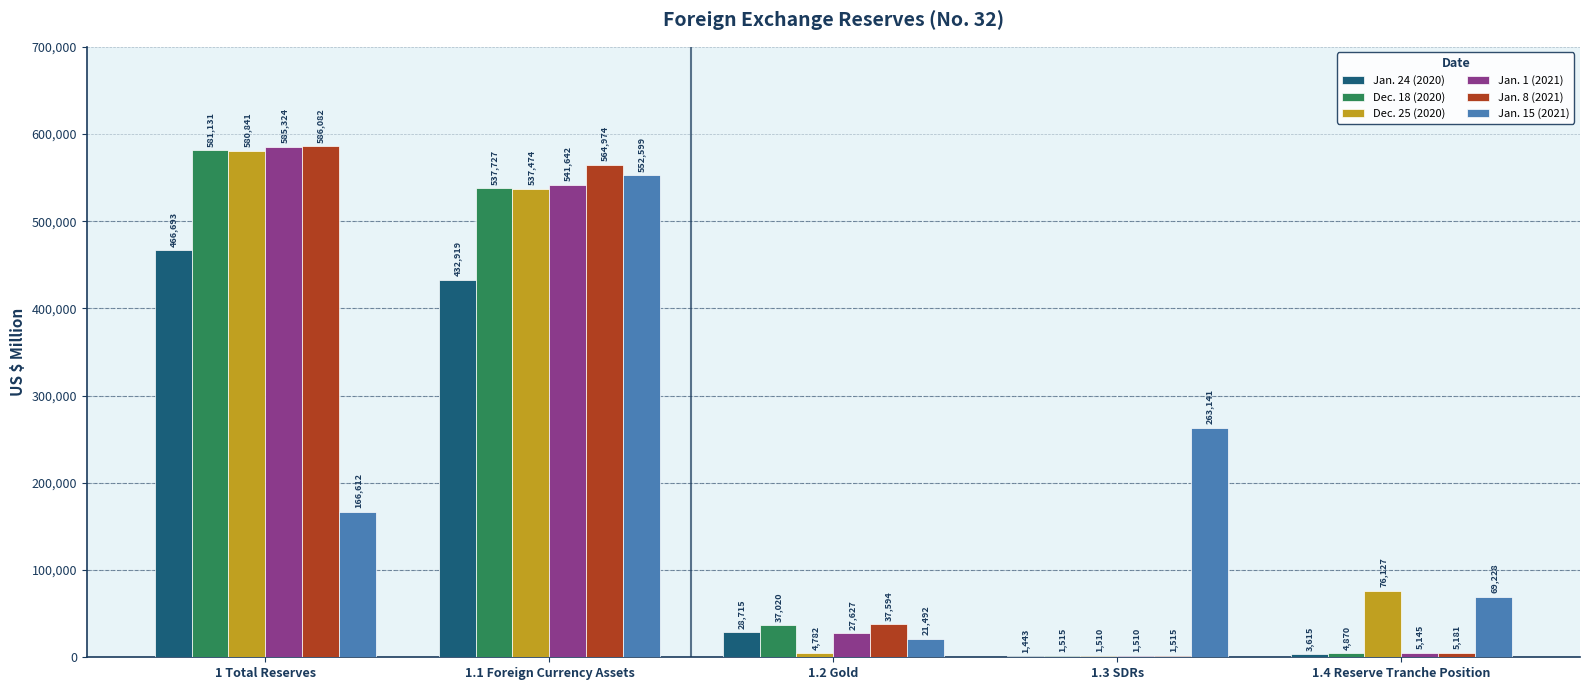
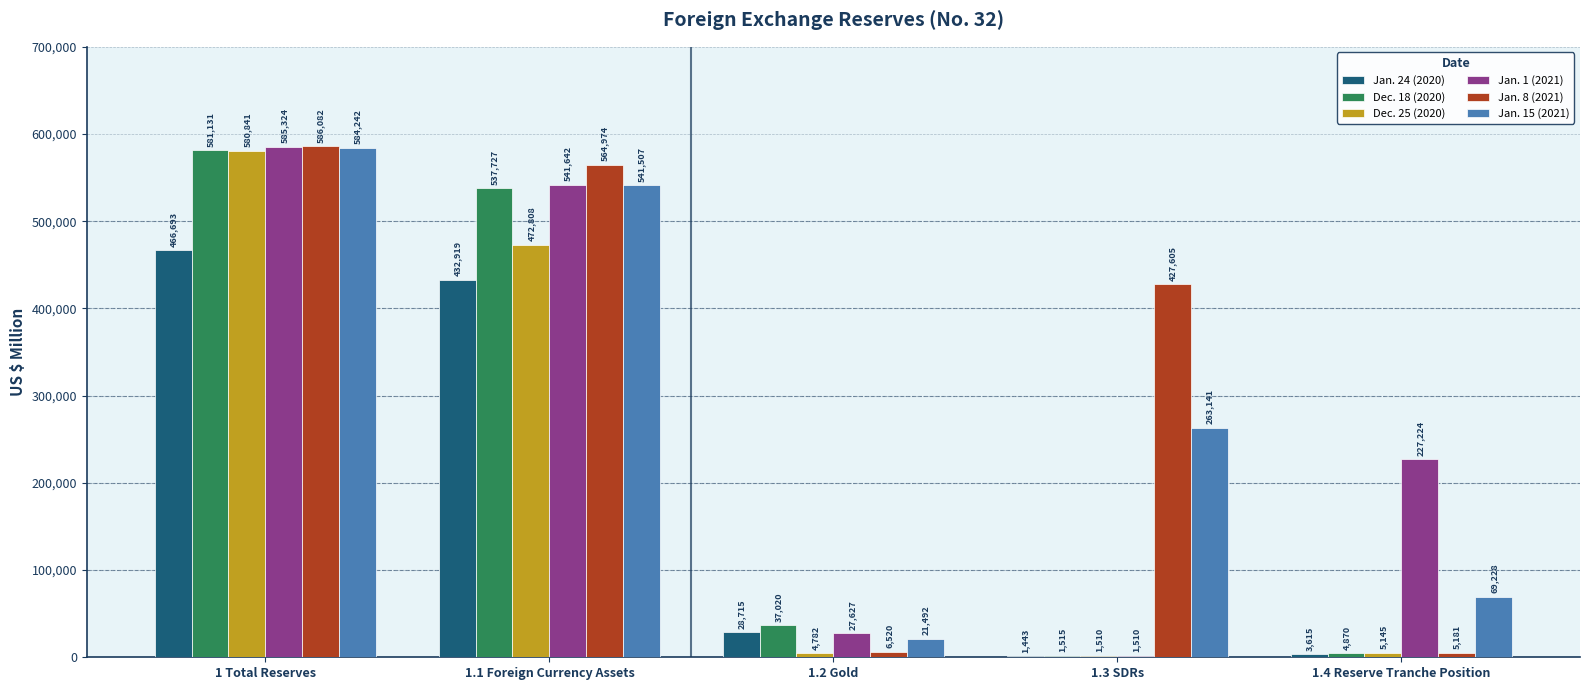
Jan. 15 (2021), 1 Total Reserves: 166,612 -> 584,242
Dec. 25 (2020), 1.1 Foreign Currency Assets: 537,474 -> 472,808
Jan. 15 (2021), 1.1 Foreign Currency Assets: 552,599 -> 541,507
Jan. 8 (2021), 1.2 Gold: 37,594 -> 6,520
Jan. 8 (2021), 1.3 SDRs: 1,515 -> 427,605
Dec. 25 (2020), 1.4 Reserve Tranche Position: 76,127 -> 5,145
Jan. 1 (2021), 1.4 Reserve Tranche Position: 5,145 -> 227,224
